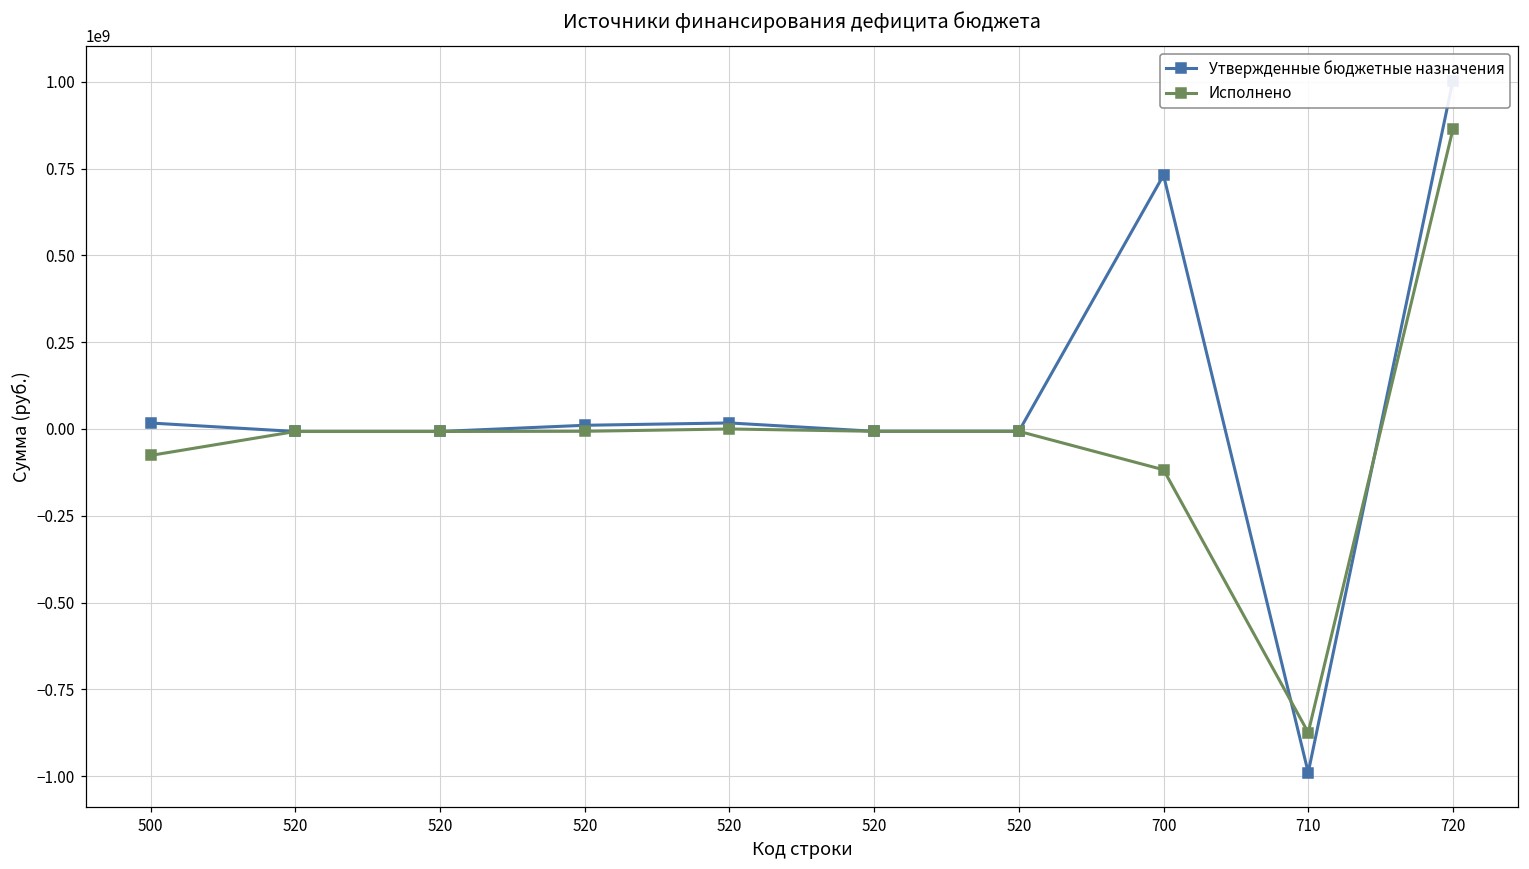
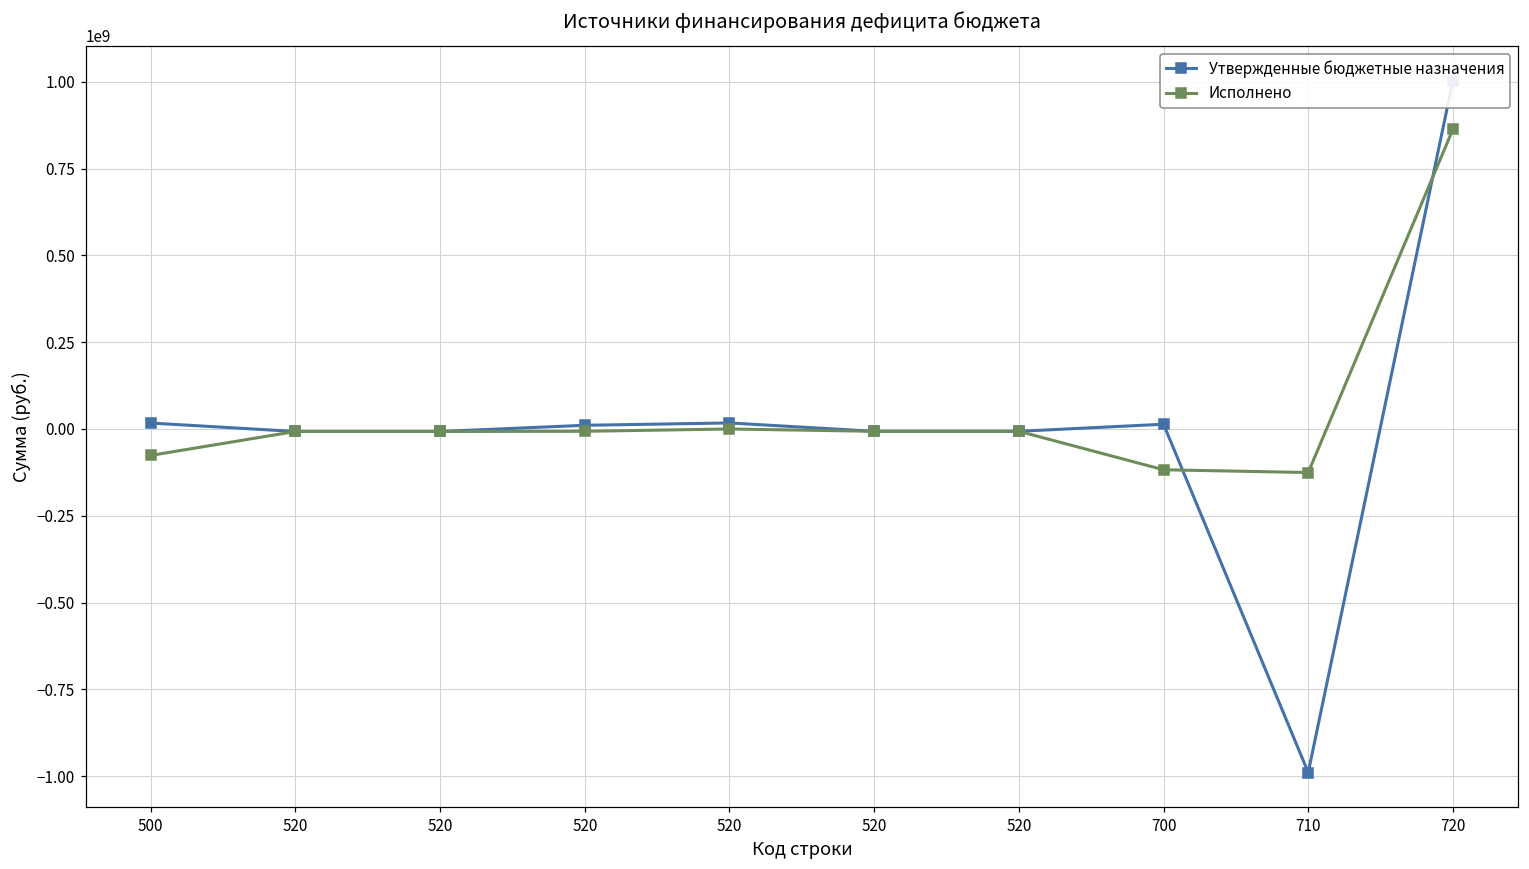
Утвержденные бюджетные назначения, 700: 730000000 -> 10000000
Исполнено, 710: -870000000 -> -130000000
